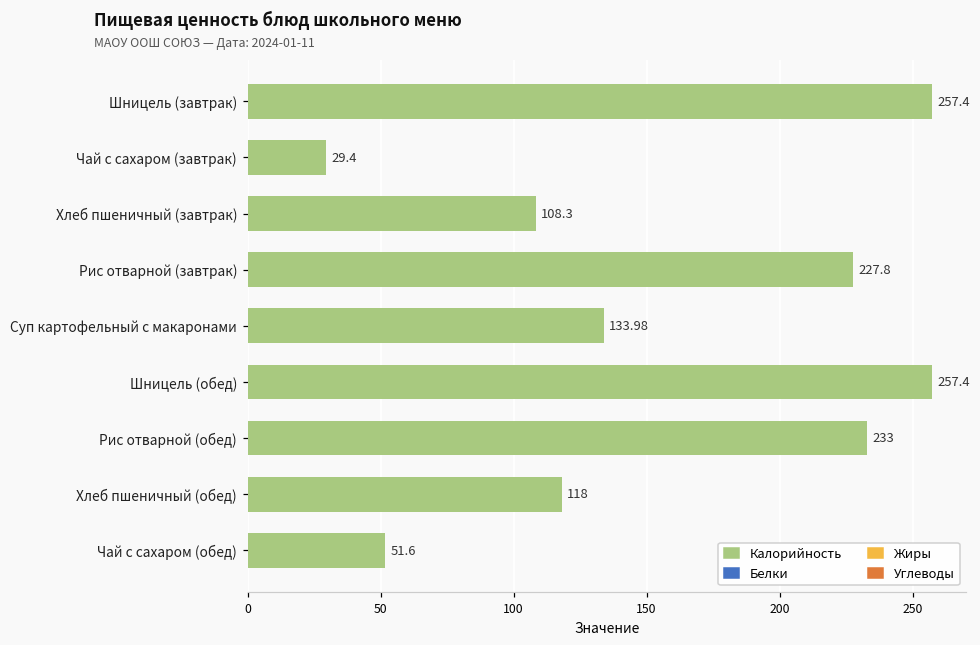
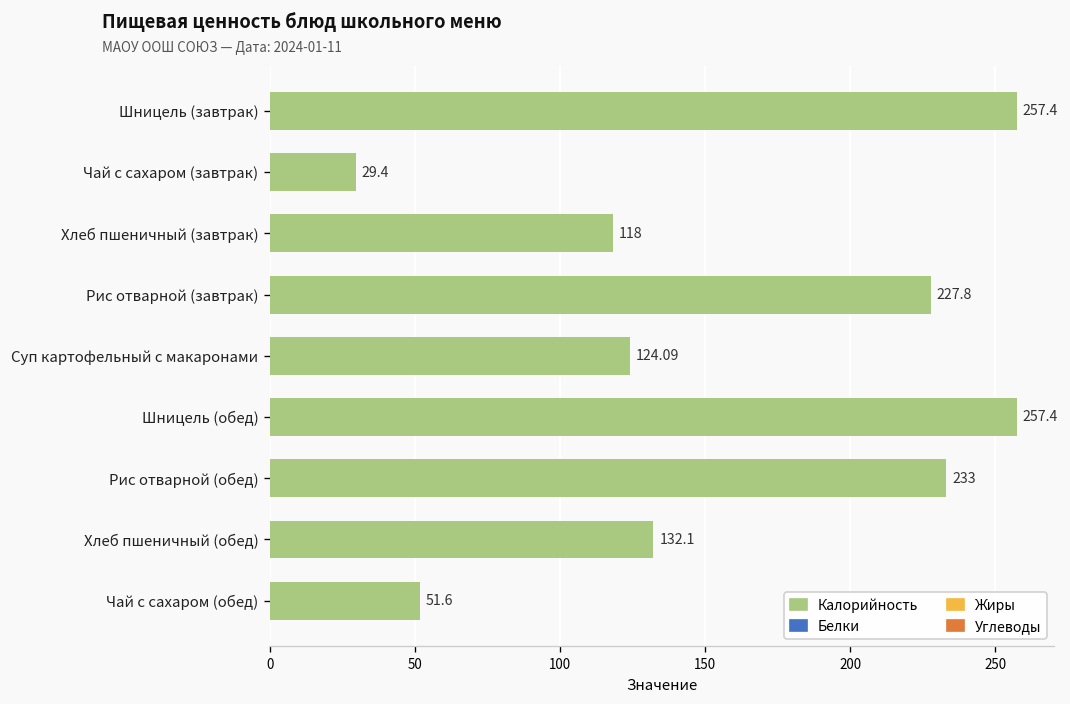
Калорийность, Хлеб пшеничный (завтрак): 108.3 -> 118
Калорийность, Суп картофельный с макаронами: 133.98 -> 124.09
Калорийность, Хлеб пшеничный (обед): 118 -> 132.1
